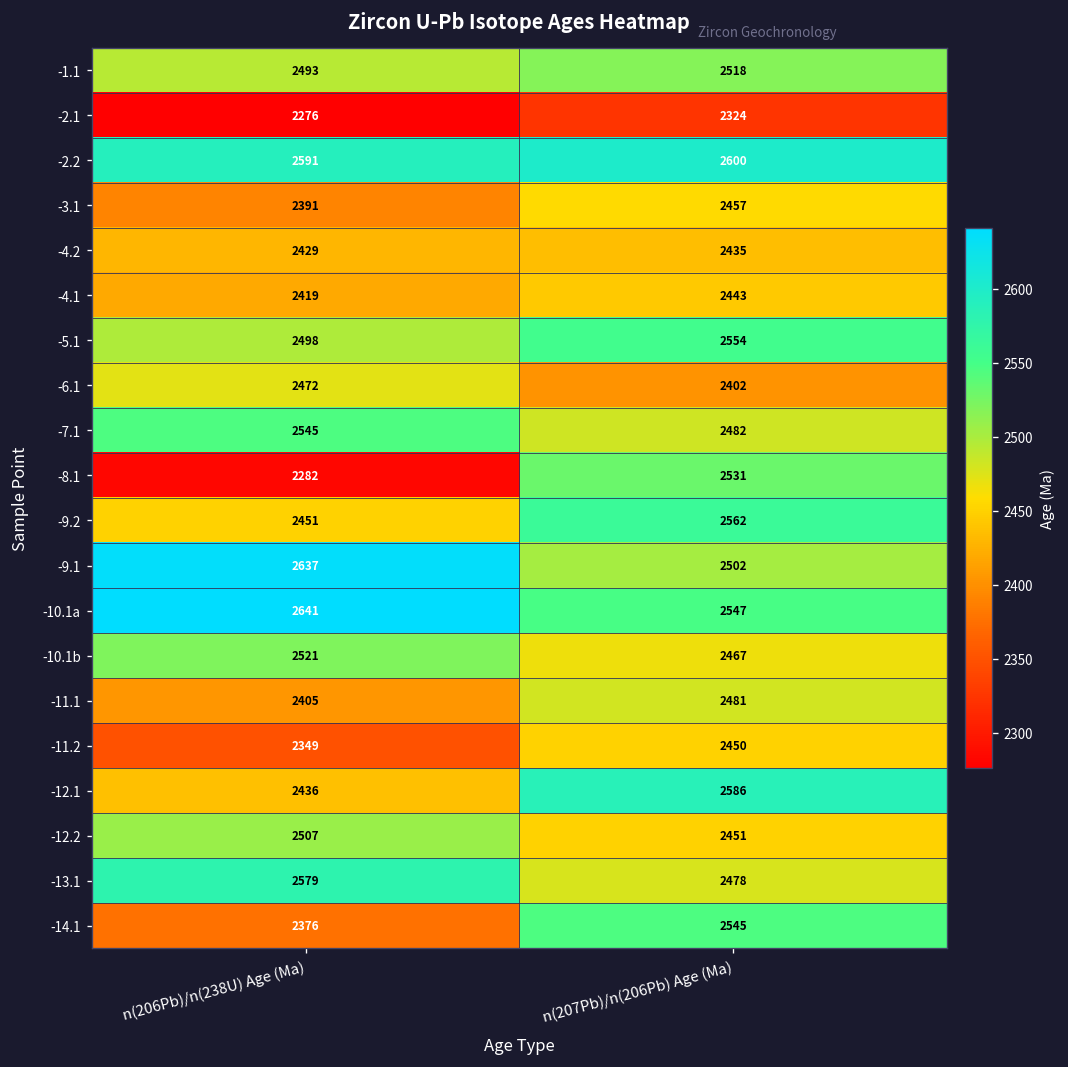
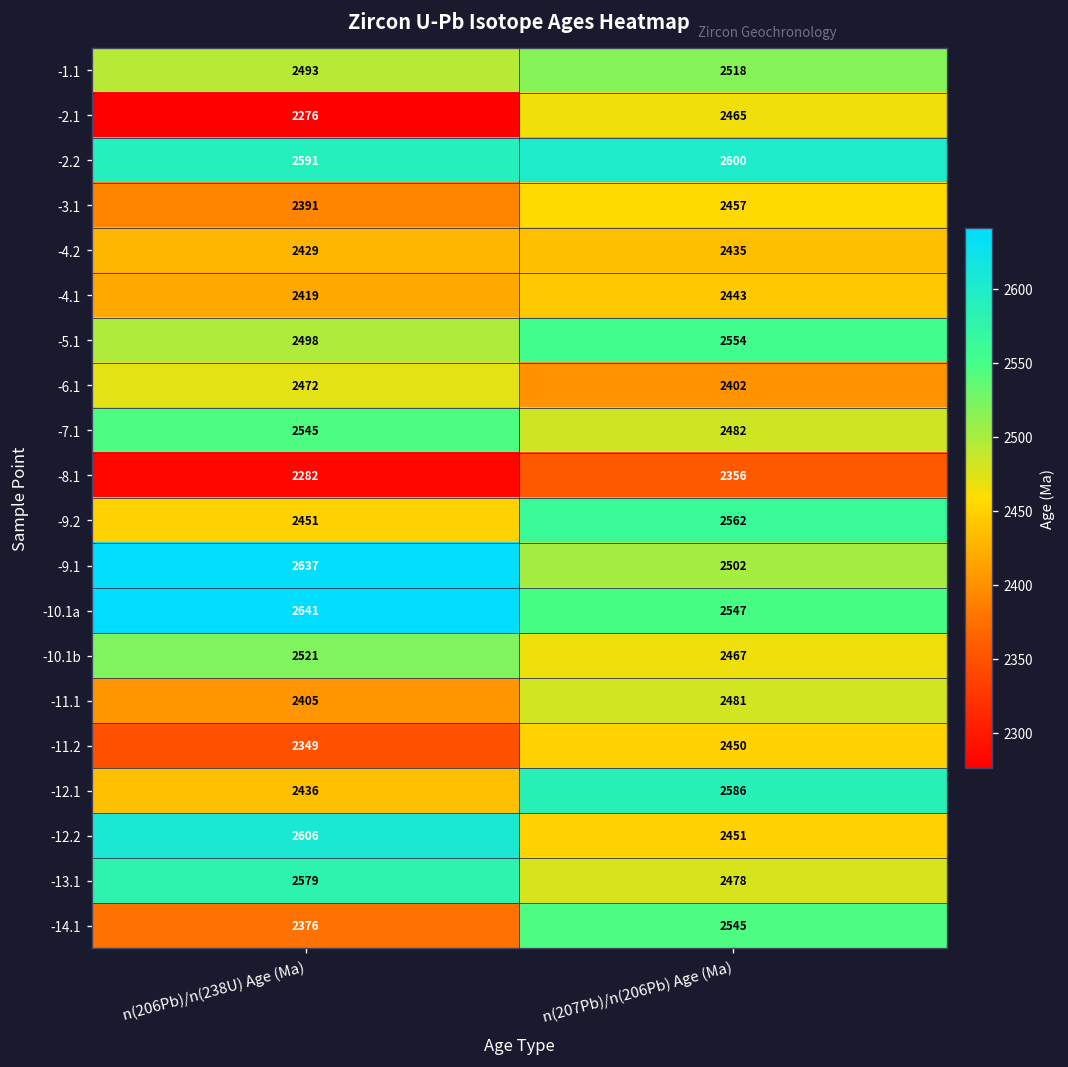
-2.1, n(207Pb)/n(206Pb) Age (Ma): 2324 -> 2465
-8.1, n(207Pb)/n(206Pb) Age (Ma): 2531 -> 2356
-12.2, n(206Pb)/n(238U) Age (Ma): 2507 -> 2606
